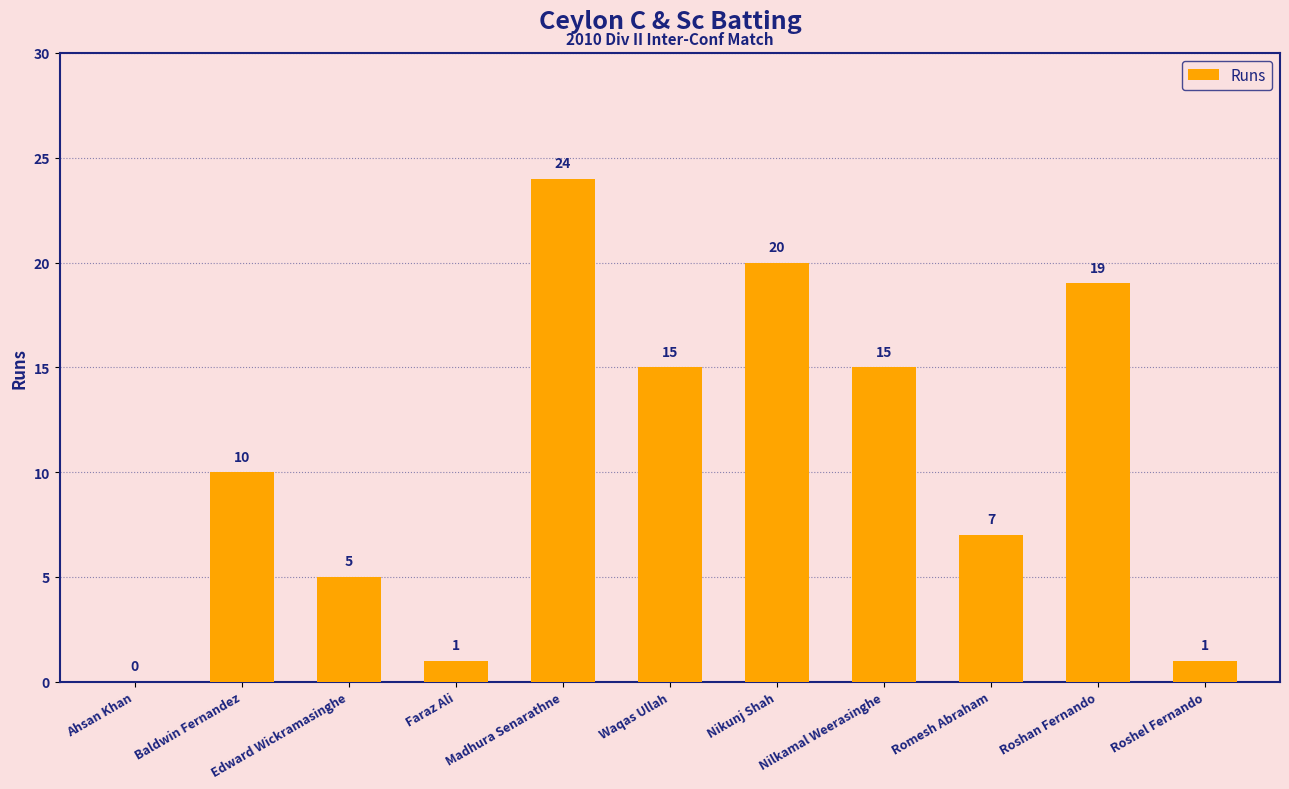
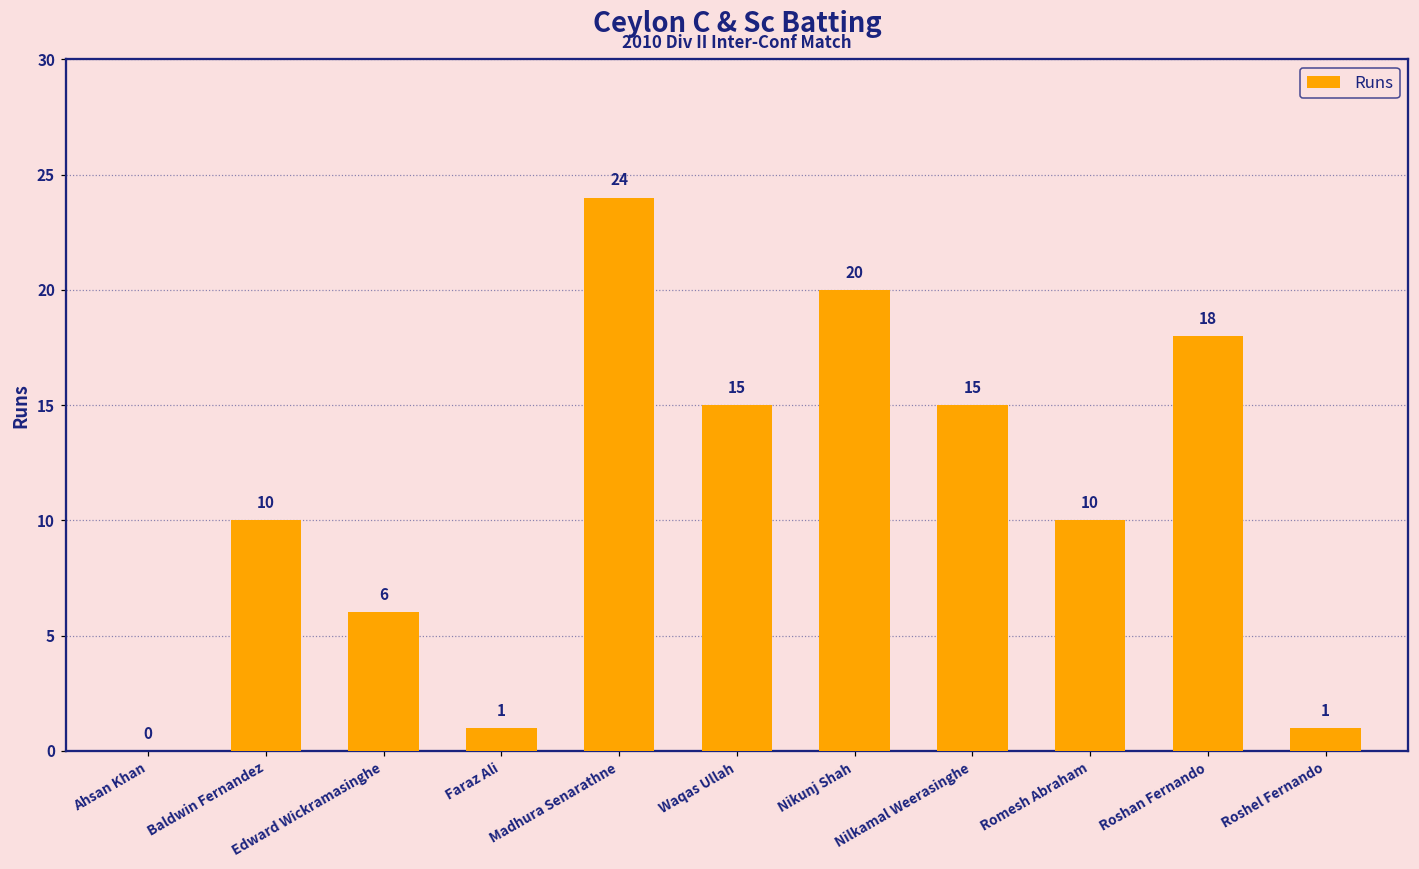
Edward Wickramasinghe: 5 -> 6
Romesh Abraham: 7 -> 10
Roshan Fernando: 19 -> 18
